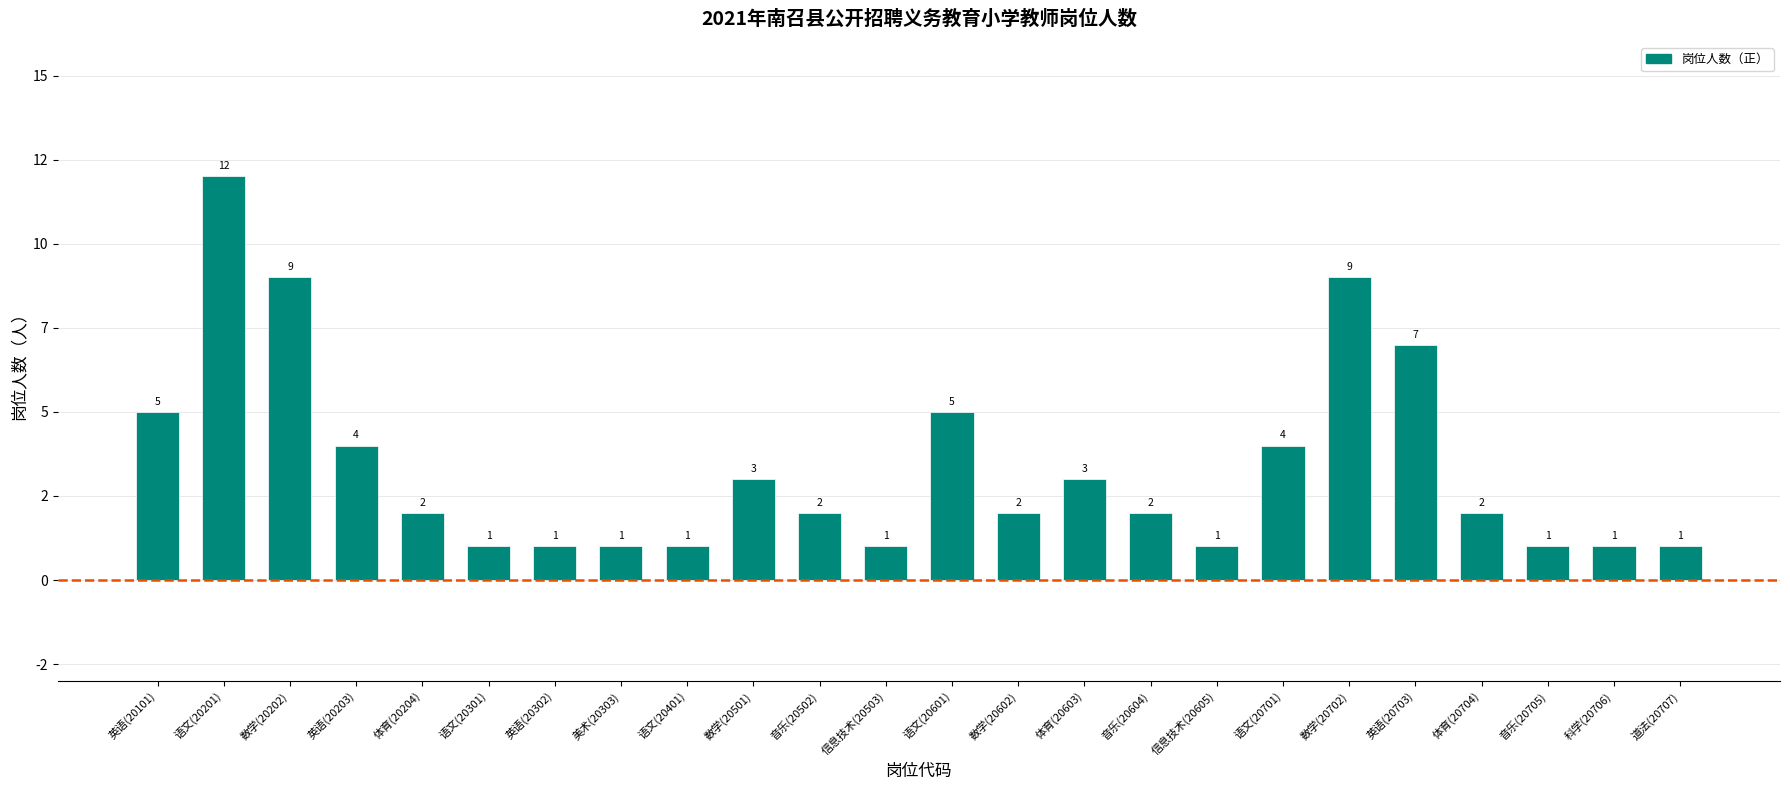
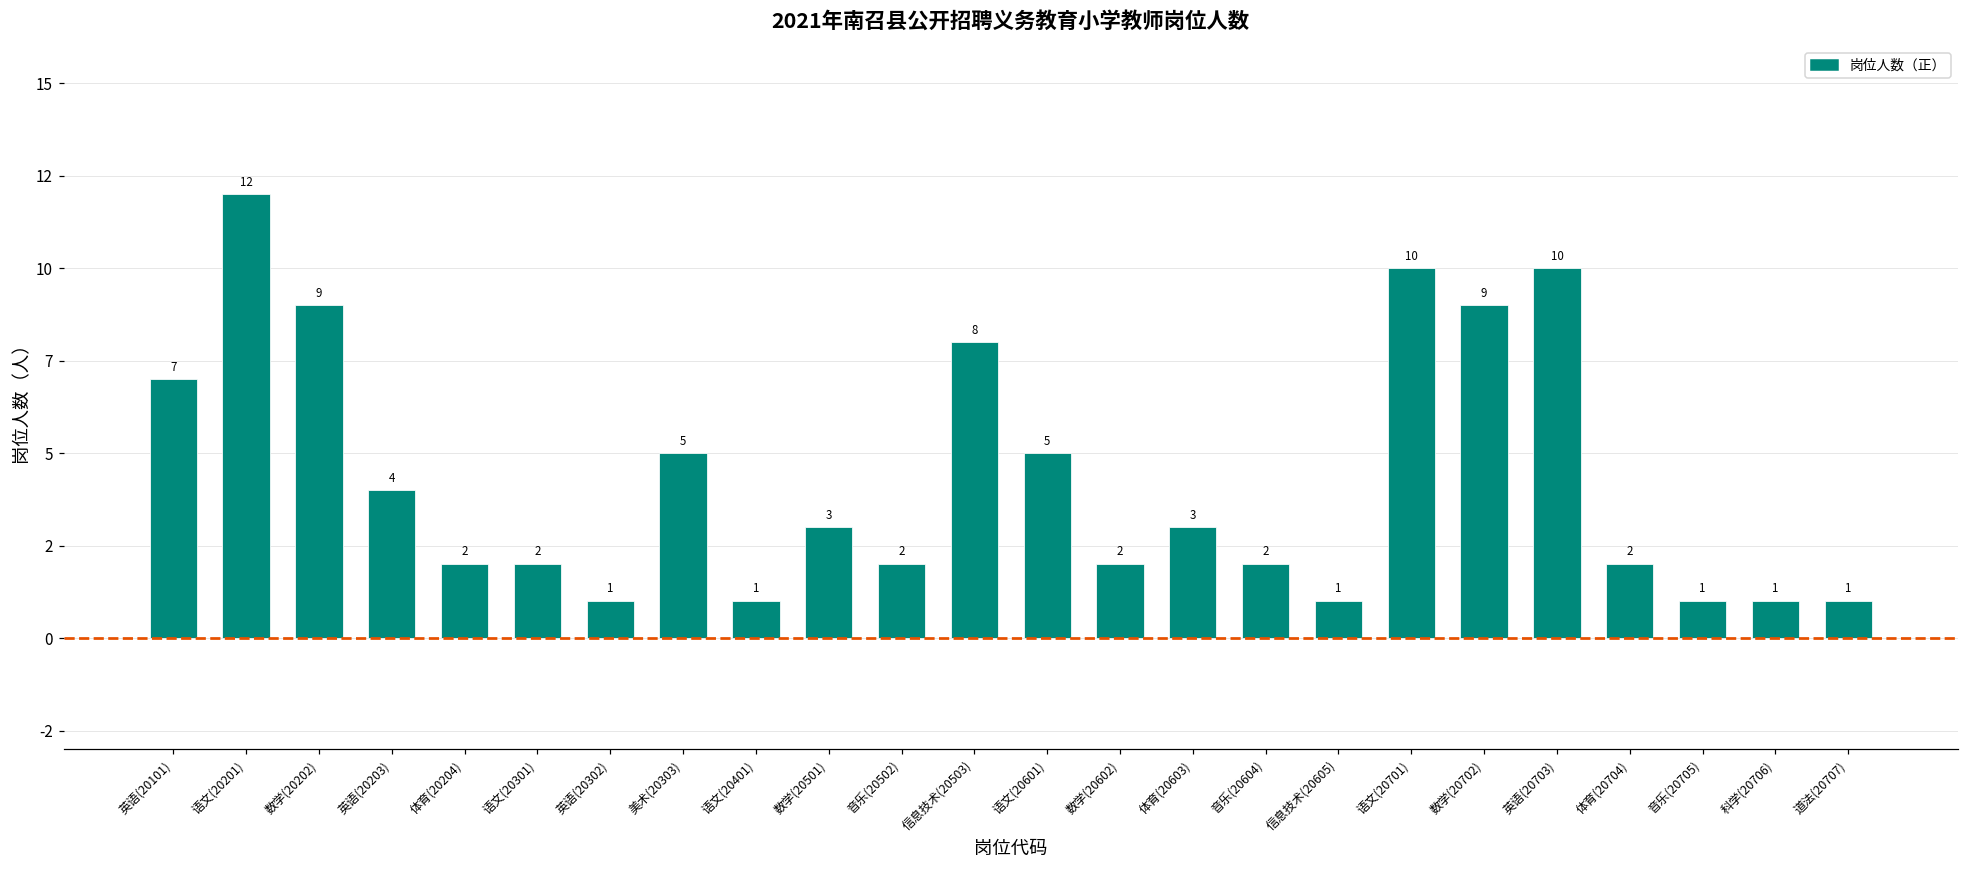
英语(20101): 5 -> 7
语文(20301): 1 -> 2
美术(20303): 1 -> 5
信息技术(20503): 1 -> 8
语文(20701): 4 -> 10
英语(20703): 7 -> 10
